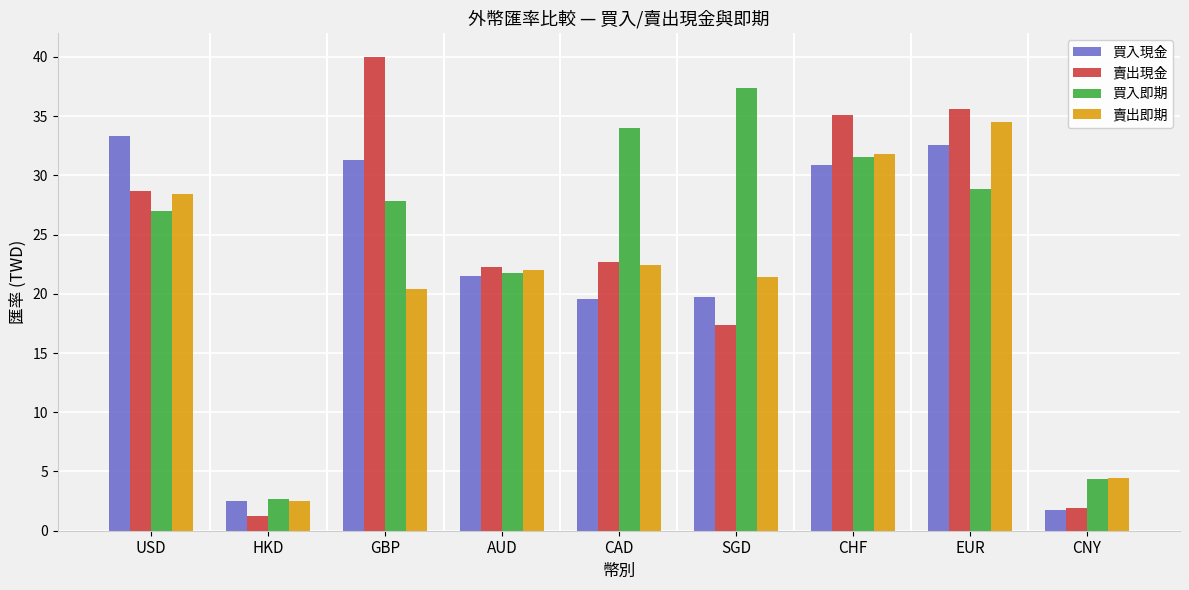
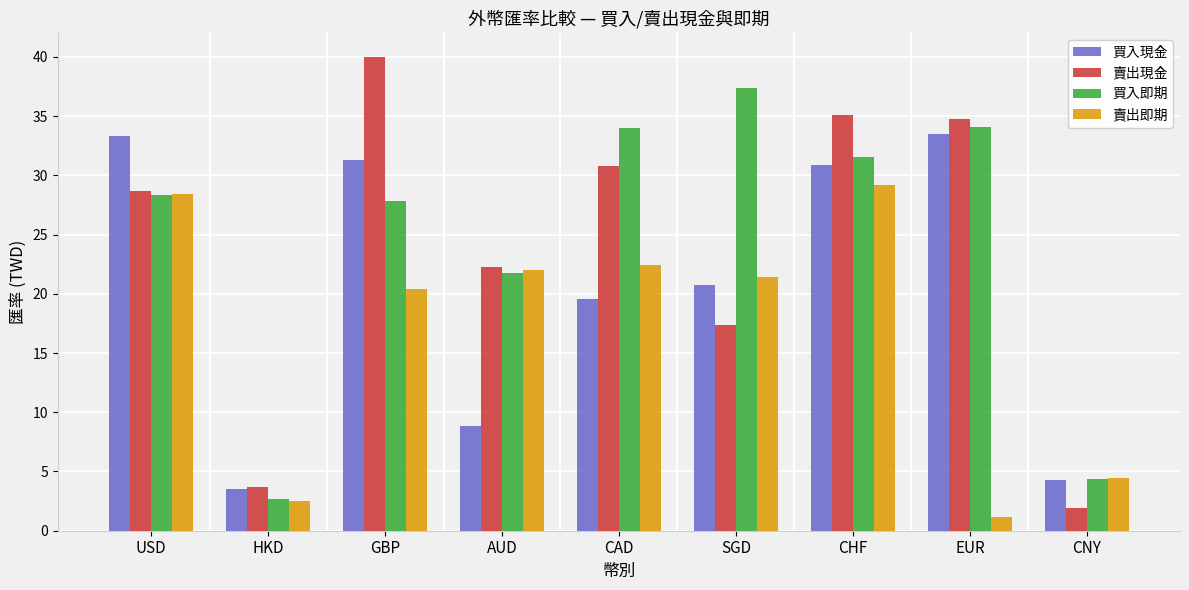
買入即期, USD: 27.0 -> 28.3
買入現金, HKD: 2.5 -> 3.5
賣出現金, HKD: 1.3 -> 3.7
買入現金, AUD: 21.5 -> 8.9
賣出現金, CAD: 22.7 -> 30.8
買入現金, SGD: 19.7 -> 20.8
賣出即期, CHF: 31.8 -> 29.2
買入現金, EUR: 32.6 -> 33.5
賣出現金, EUR: 35.6 -> 34.8
買入即期, EUR: 28.8 -> 34.1
賣出即期, EUR: 34.5 -> 1.1
買入現金, CNY: 1.7 -> 4.3
